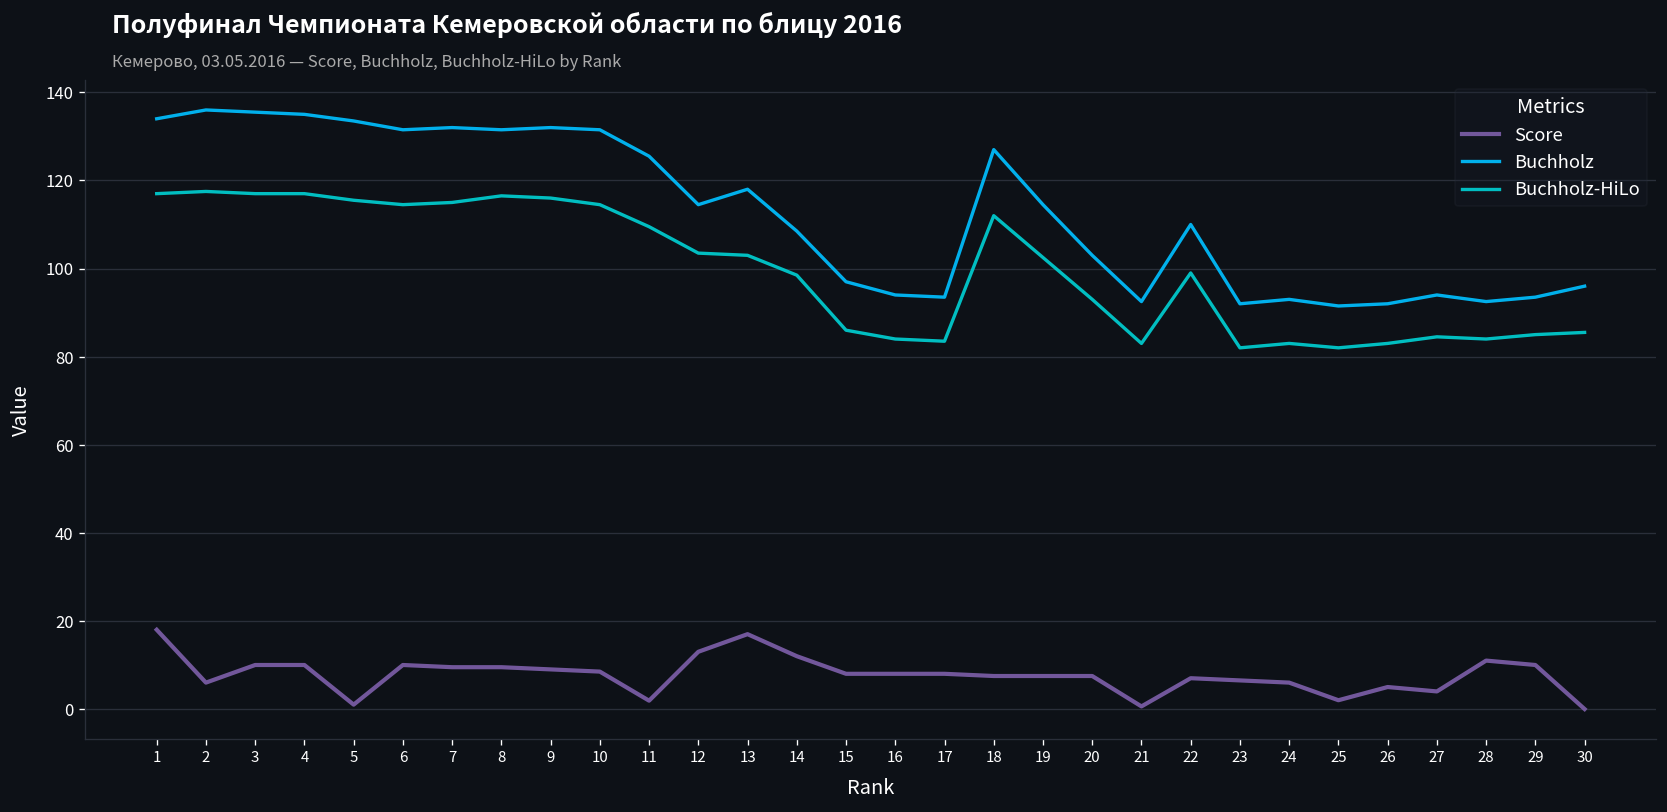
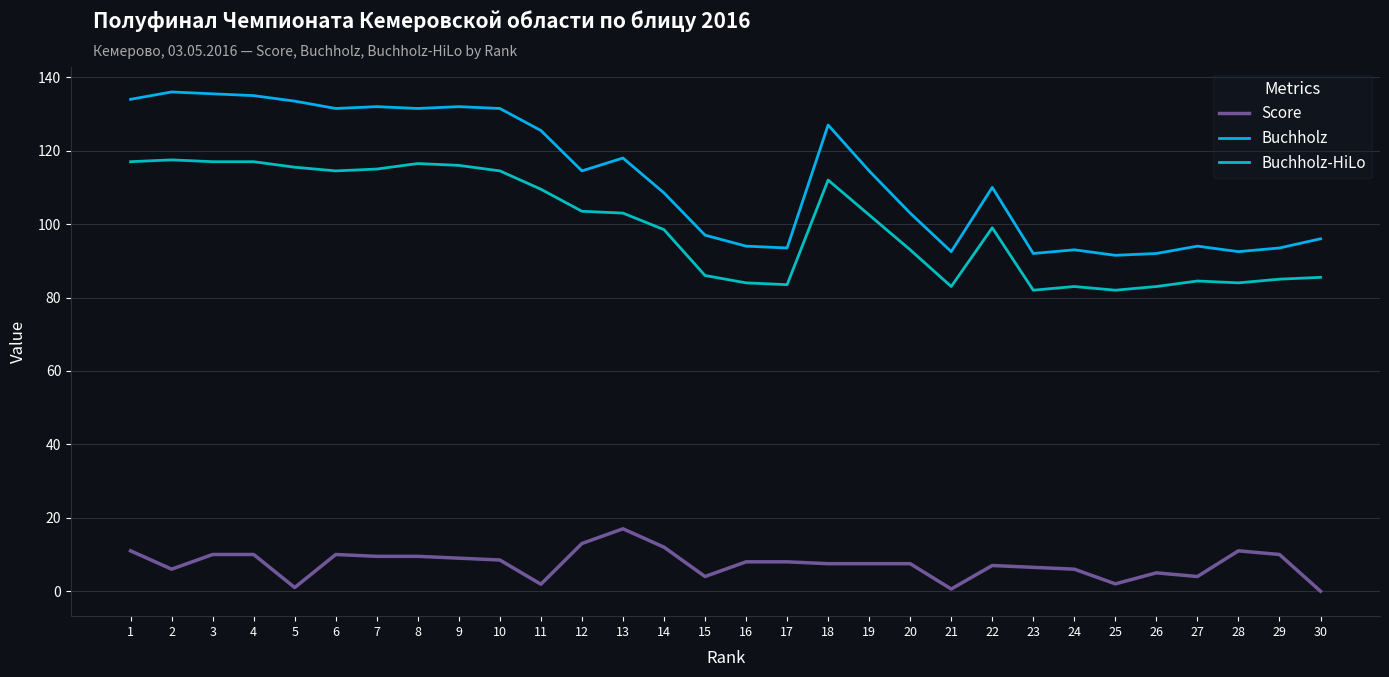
Score, 1: 18 -> 11
Score, 15: 8 -> 4
